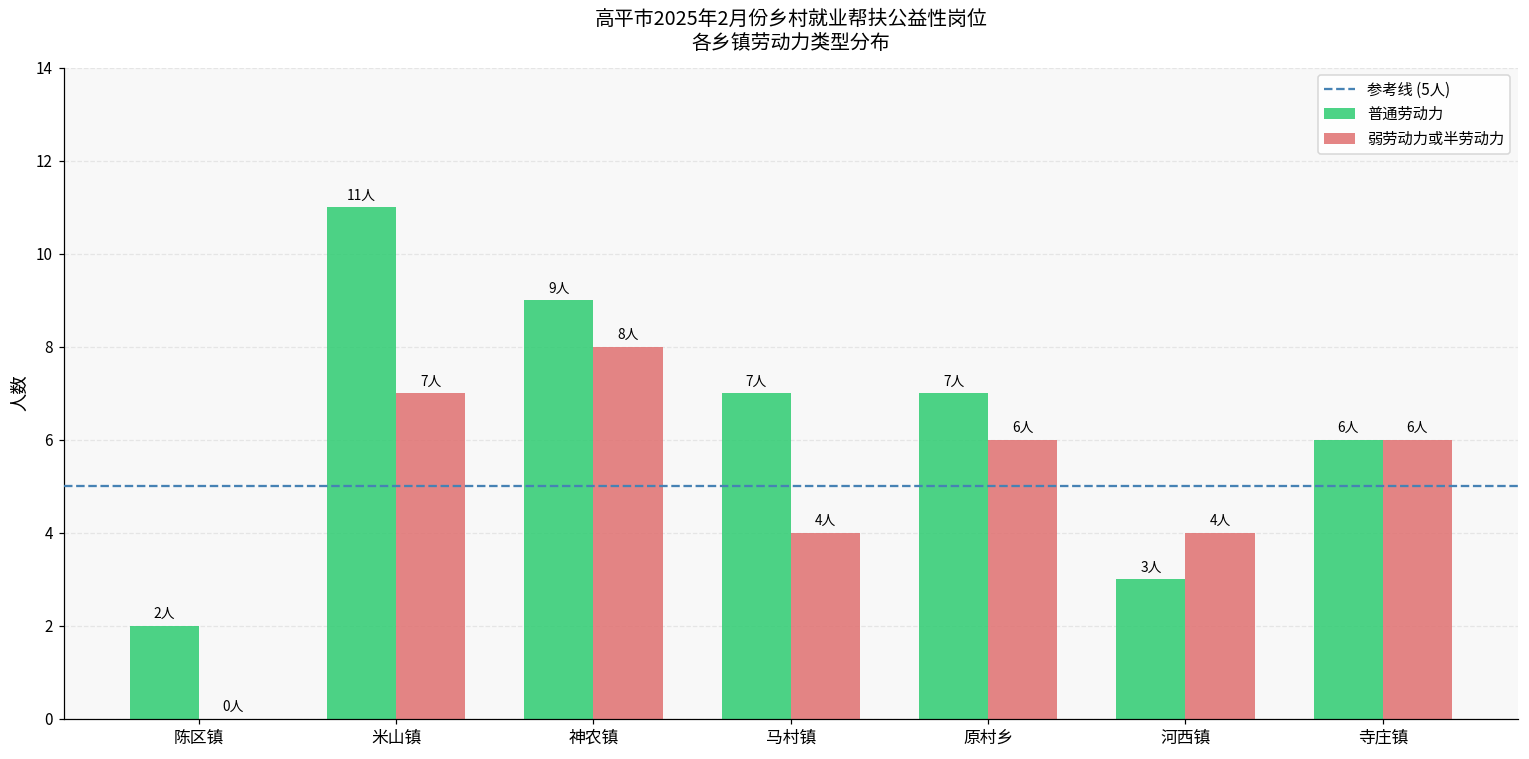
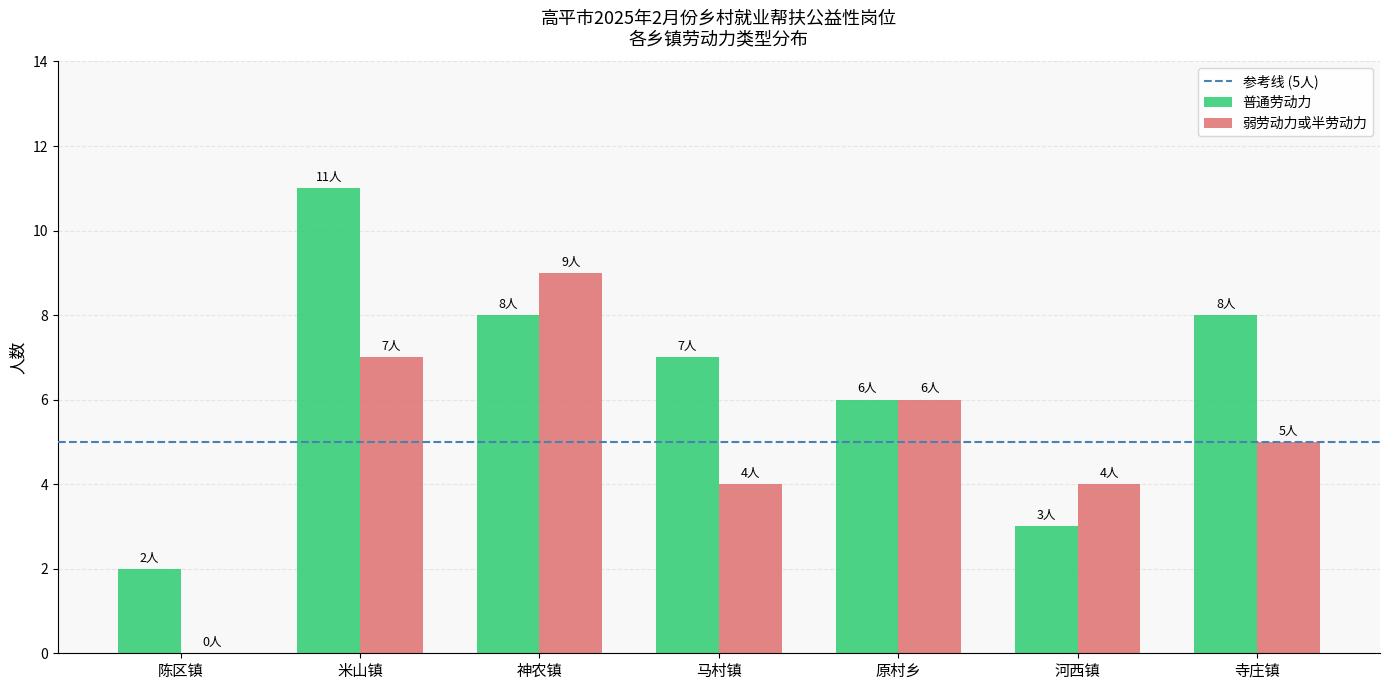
普通劳动力, 神农镇: 9人 -> 8人
弱劳动力或半劳动力, 神农镇: 8人 -> 9人
普通劳动力, 原村乡: 7人 -> 6人
普通劳动力, 寺庄镇: 6人 -> 8人
弱劳动力或半劳动力, 寺庄镇: 6人 -> 5人
